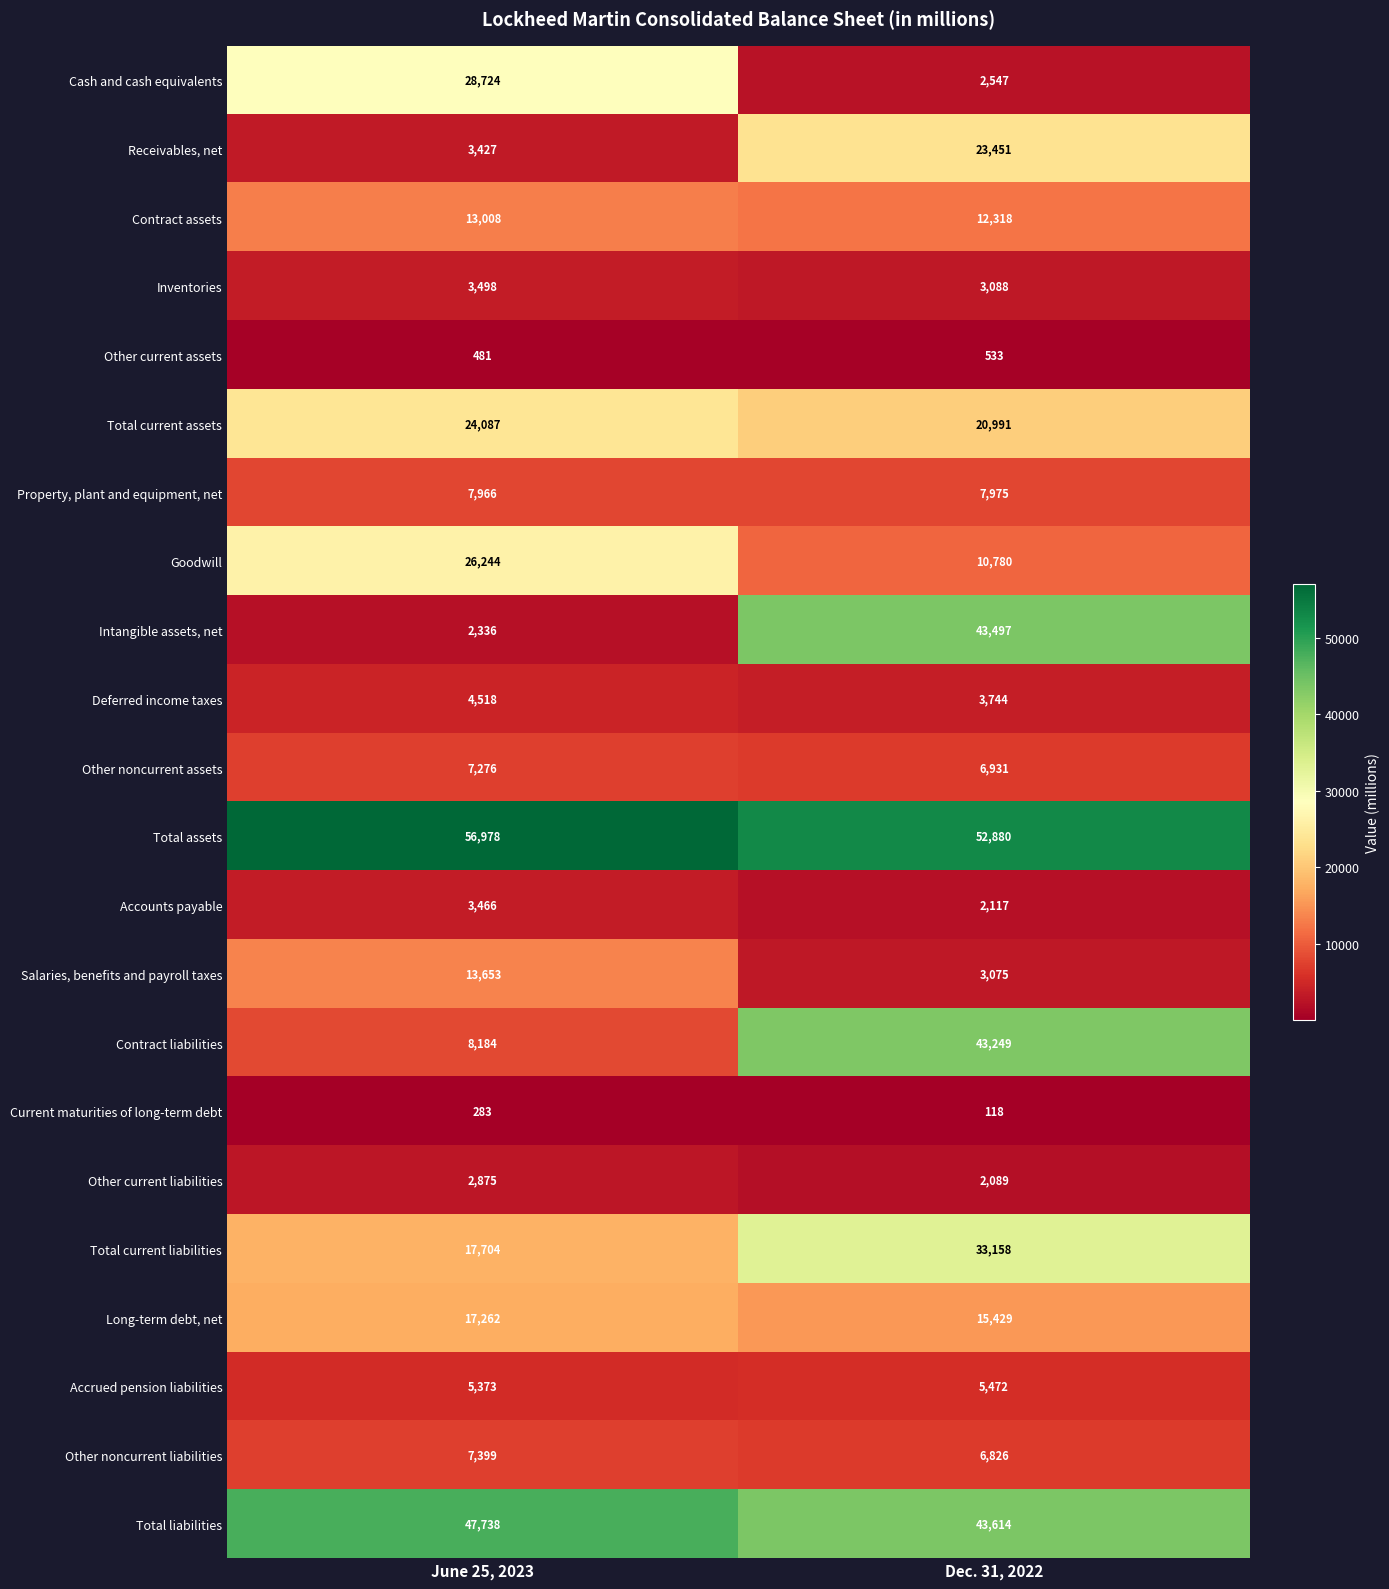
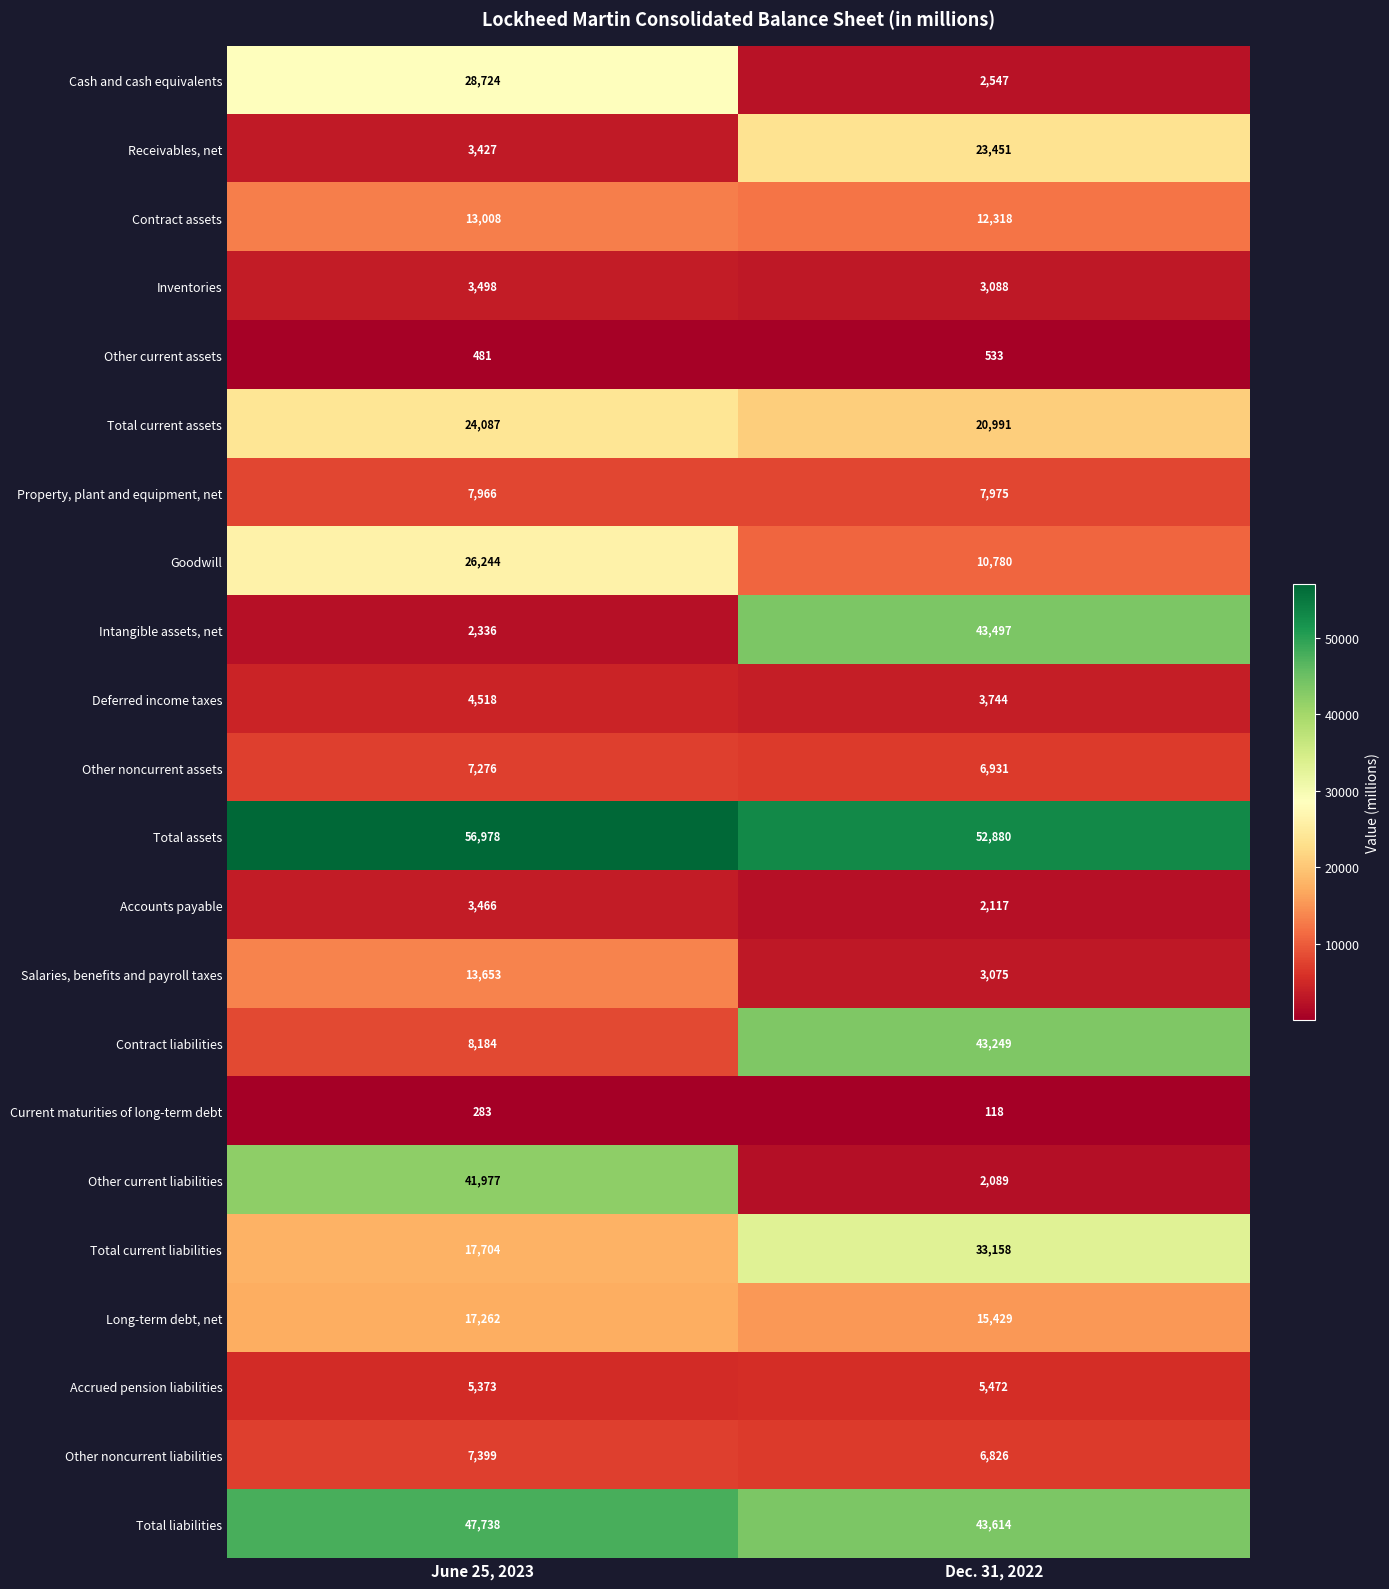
Other current liabilities, June 25, 2023: 2,875 -> 41,977
